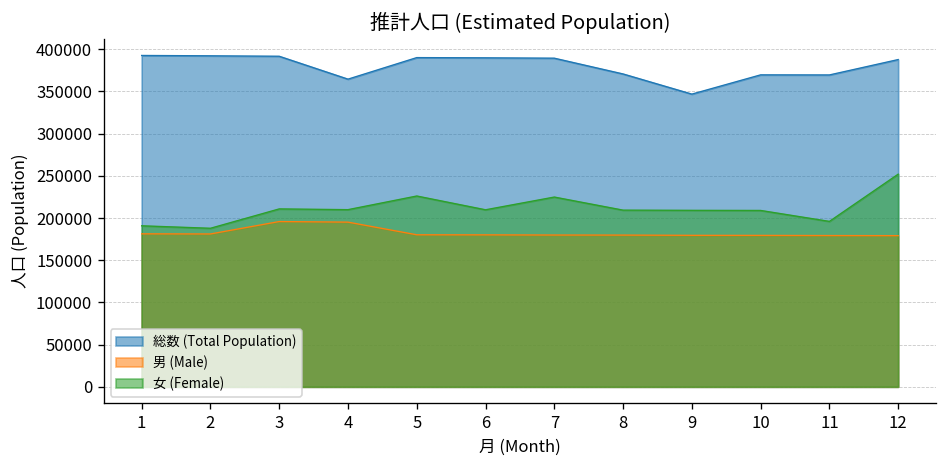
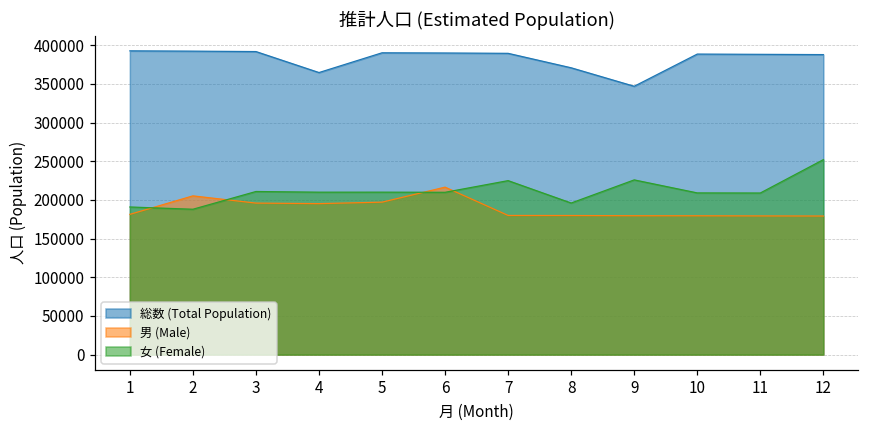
男 (Male), 2: 180000 -> 210000
男 (Male), 5: 180000 -> 200000
女 (Female), 5: 230000 -> 210000
男 (Male), 6: 180000 -> 220000
女 (Female), 8: 210000 -> 200000
女 (Female), 9: 210000 -> 230000
総数 (Total Population), 10: 370000 -> 390000
総数 (Total Population), 11: 370000 -> 390000
女 (Female), 11: 200000 -> 210000
